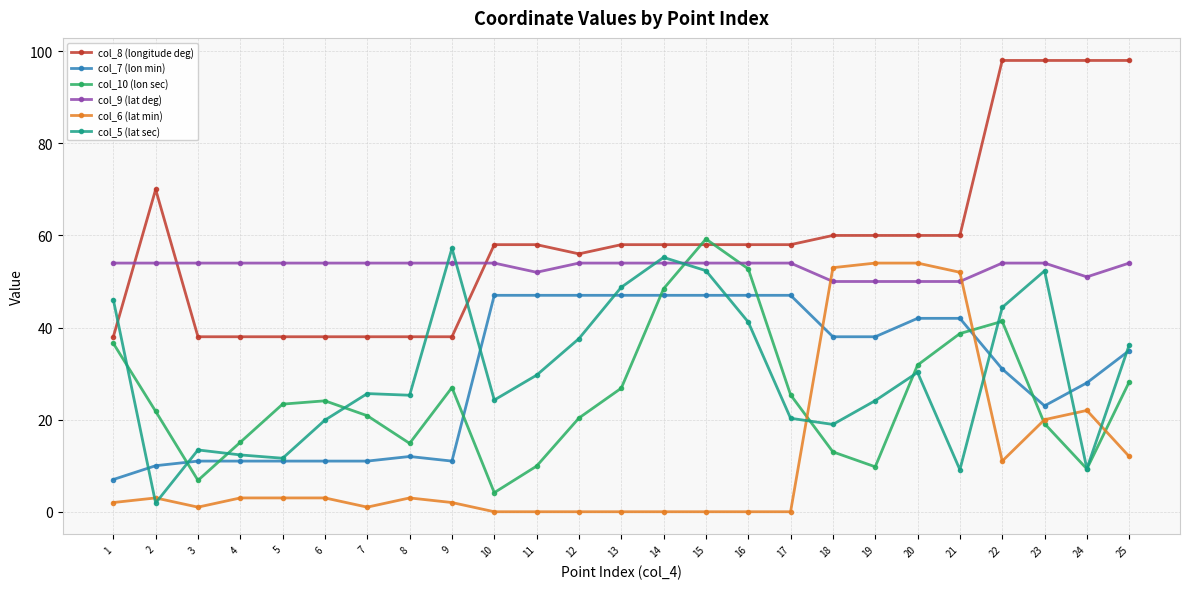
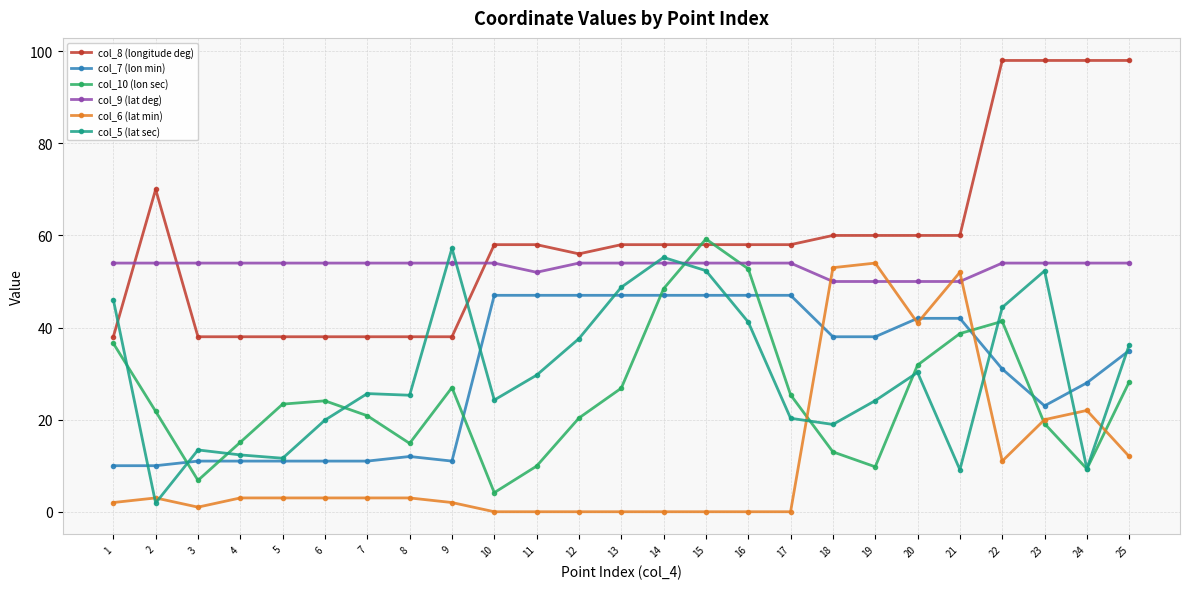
col_7 (lon min), 1: 7 -> 10
col_6 (lat min), 7: 1 -> 3
col_6 (lat min), 20: 54 -> 41
col_9 (lat deg), 24: 51 -> 54
